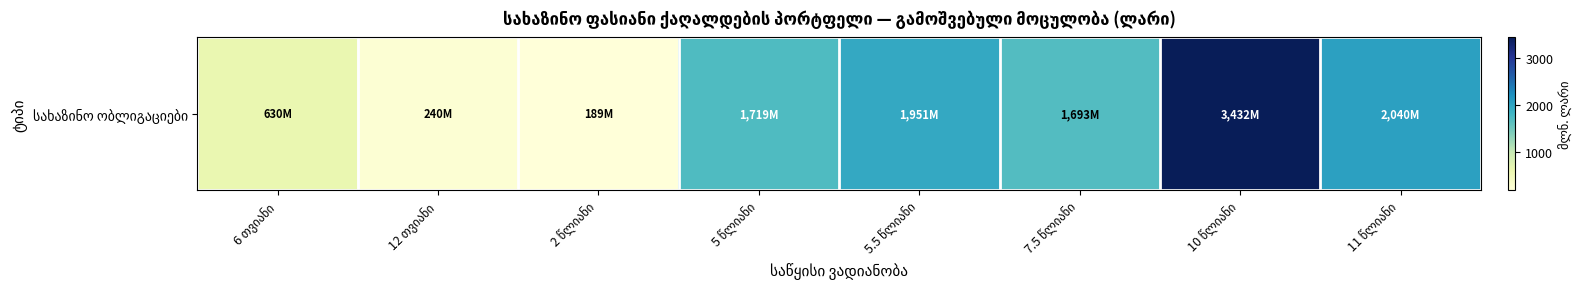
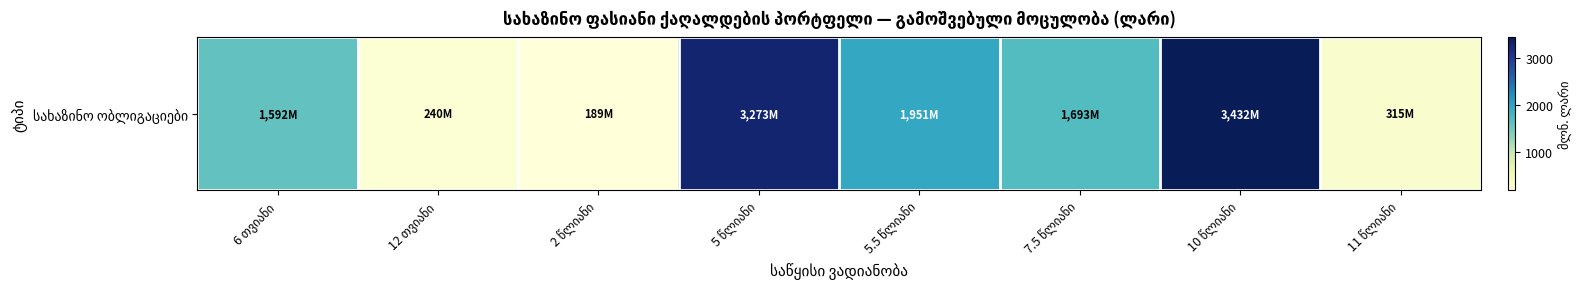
სახაზინო ობლიგაციები, 6 თვიანი: 630M -> 1,592M
სახაზინო ობლიგაციები, 5 წლიანი: 1,719M -> 3,273M
სახაზინო ობლიგაციები, 11 წლიანი: 2,040M -> 315M
